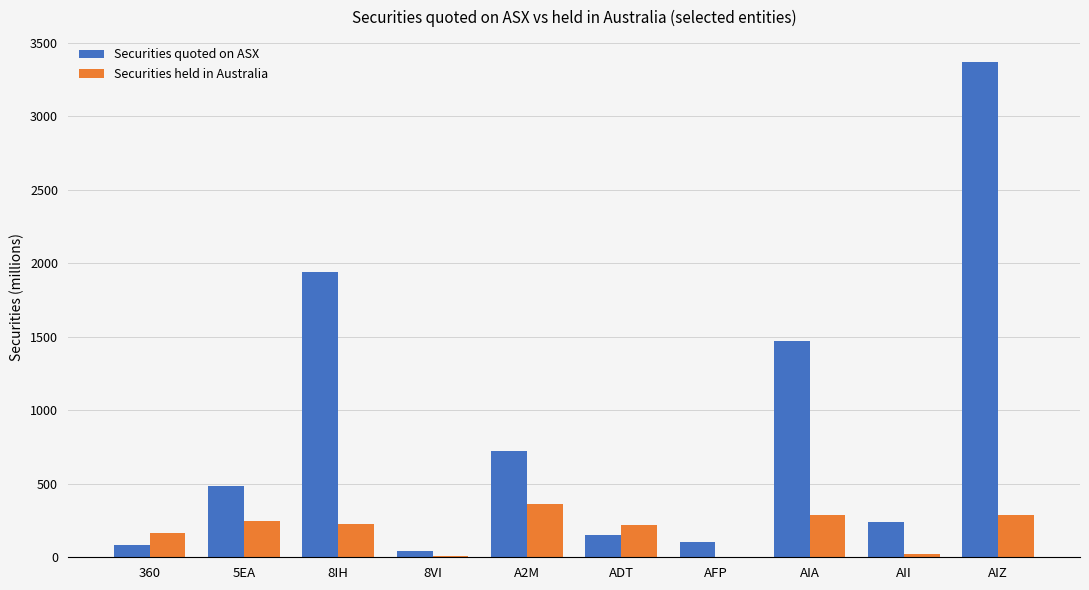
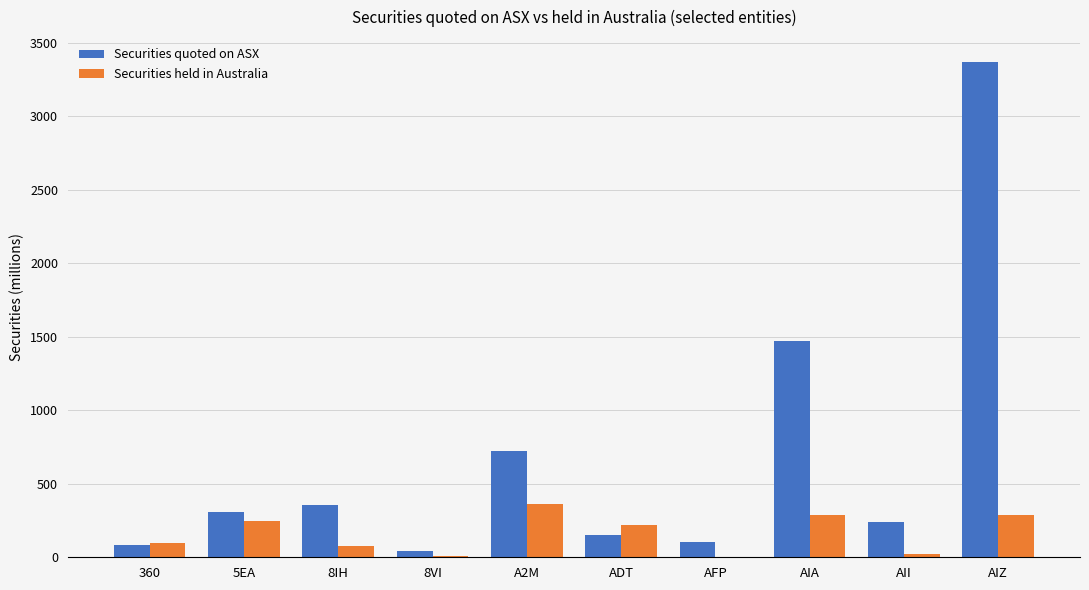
Securities held in Australia, 360: 160 -> 100
Securities quoted on ASX, 5EA: 480 -> 300
Securities quoted on ASX, 8IH: 1940 -> 360
Securities held in Australia, 8IH: 220 -> 80
